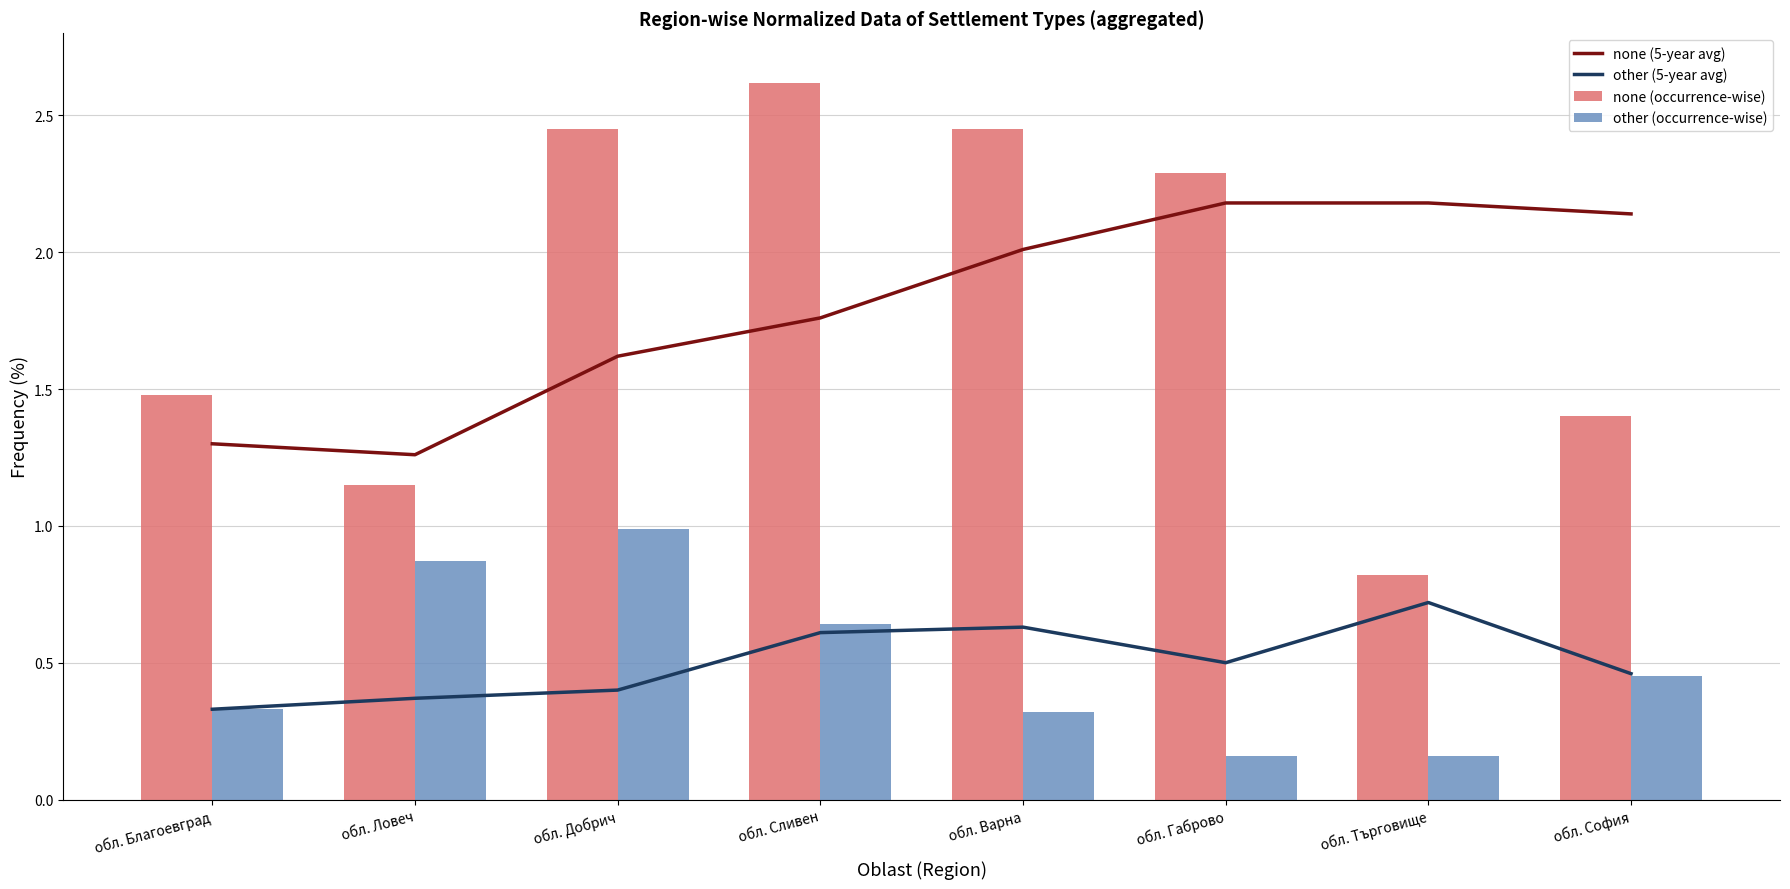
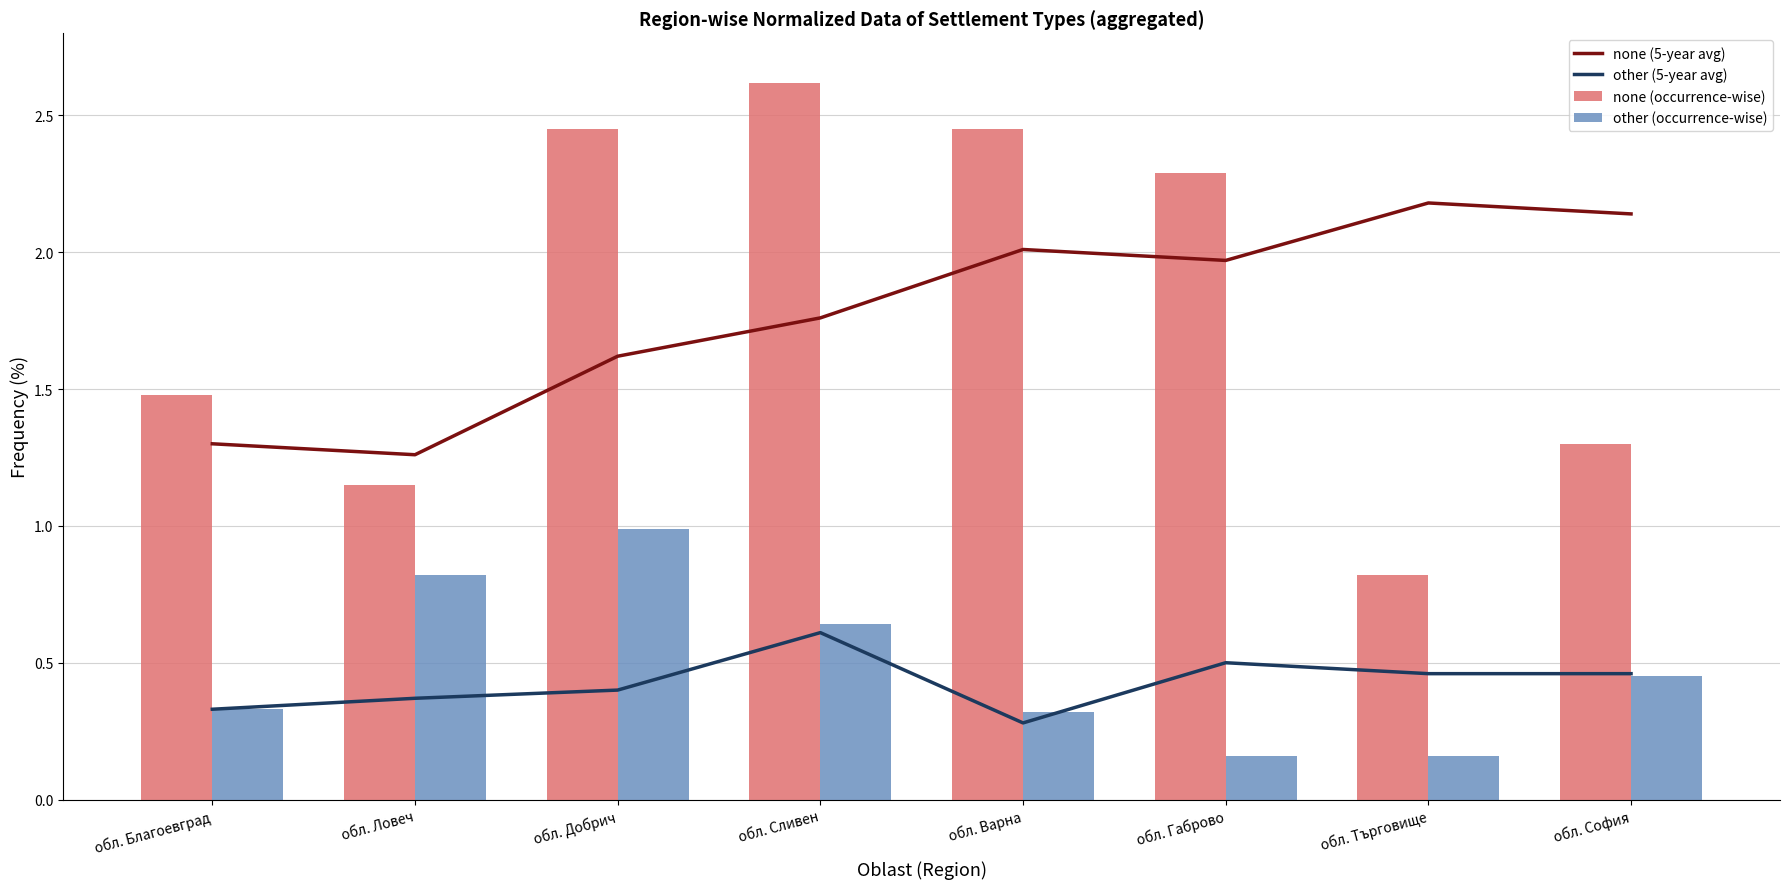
other (occurrence-wise), обл. Ловеч: 0.87 -> 0.82
other (5-year avg), обл. Варна: 0.63 -> 0.28
none (5-year avg), обл. Габрово: 2.18 -> 1.97
other (5-year avg), обл. Търговище: 0.72 -> 0.46
none (occurrence-wise), обл. София: 1.4 -> 1.3
